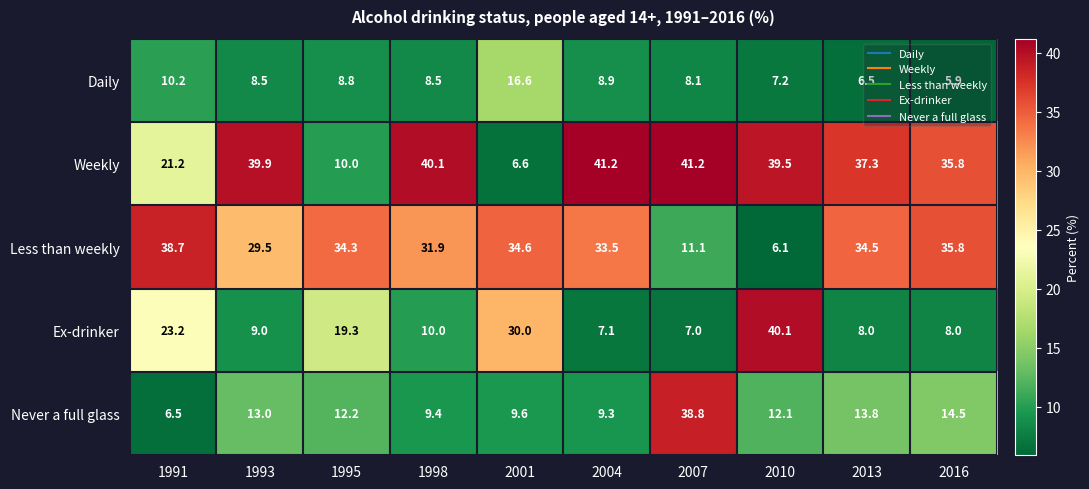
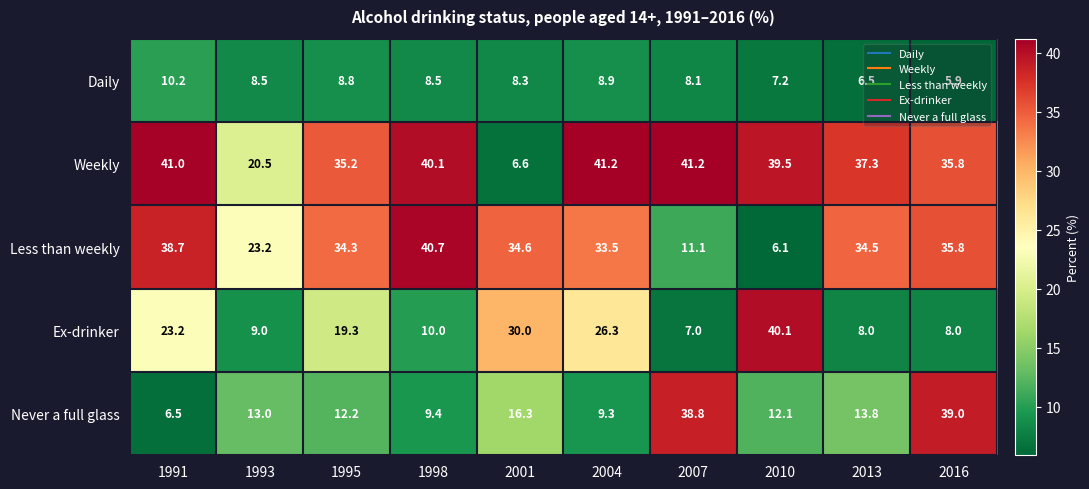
Daily, 2001: 16.6 -> 8.3
Weekly, 1991: 21.2 -> 41.0
Weekly, 1993: 39.9 -> 20.5
Weekly, 1995: 10.0 -> 35.2
Less than weekly, 1993: 29.5 -> 23.2
Less than weekly, 1998: 31.9 -> 40.7
Ex-drinker, 2004: 7.1 -> 26.3
Never a full glass, 2001: 9.6 -> 16.3
Never a full glass, 2016: 14.5 -> 39.0
